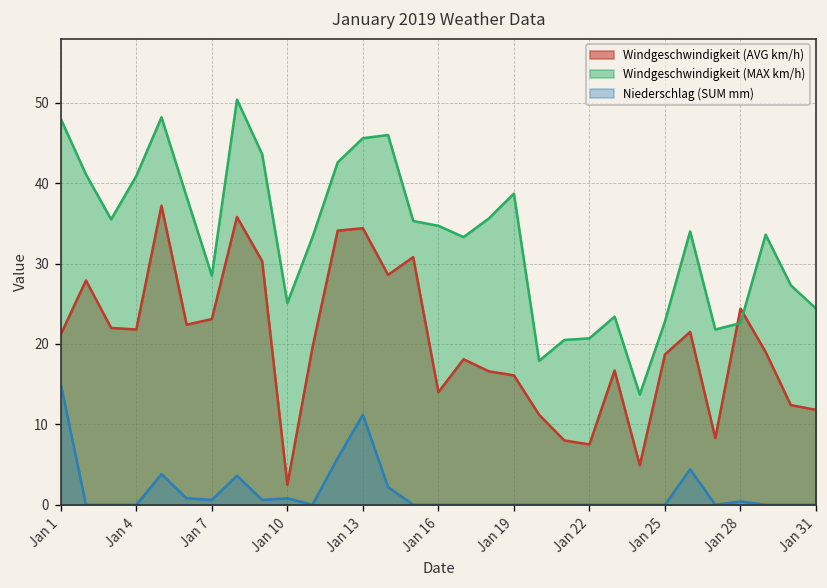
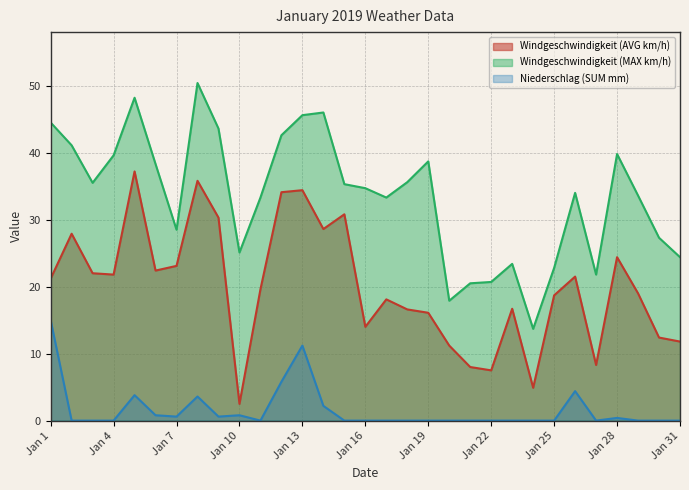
Windgeschwindigkeit (MAX km/h), Jan 1: 48 -> 45
Windgeschwindigkeit (MAX km/h), Jan 4: 41 -> 40
Windgeschwindigkeit (MAX km/h), Jan 28: 23 -> 40
